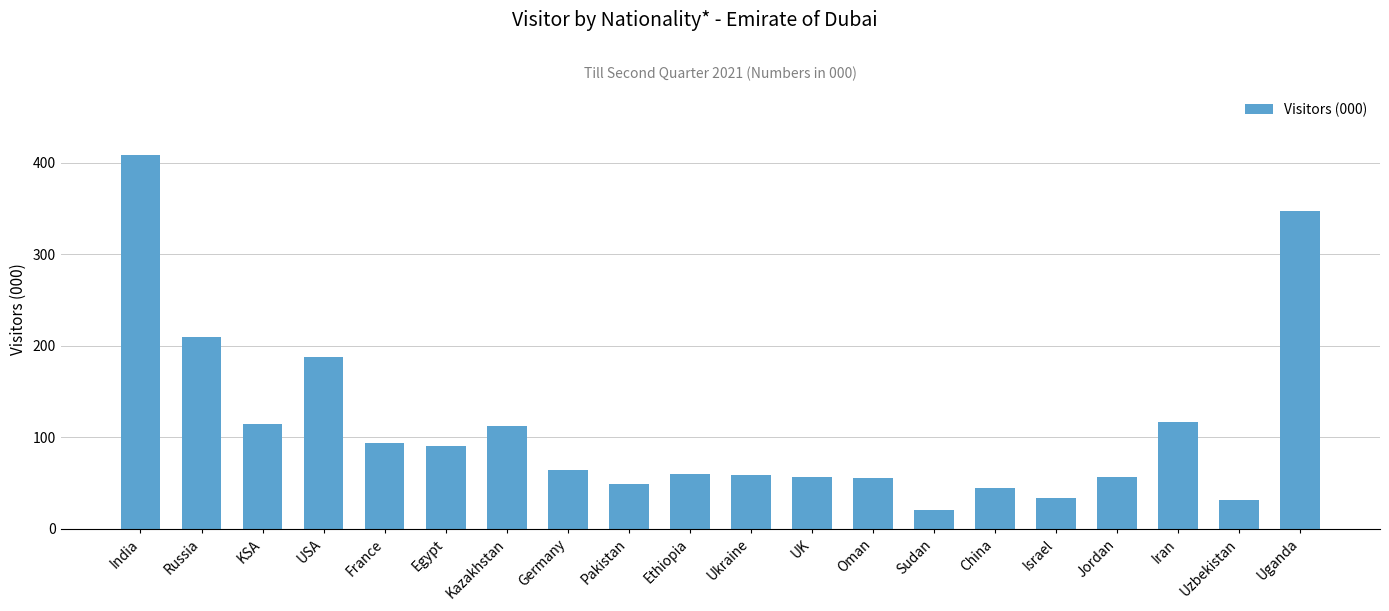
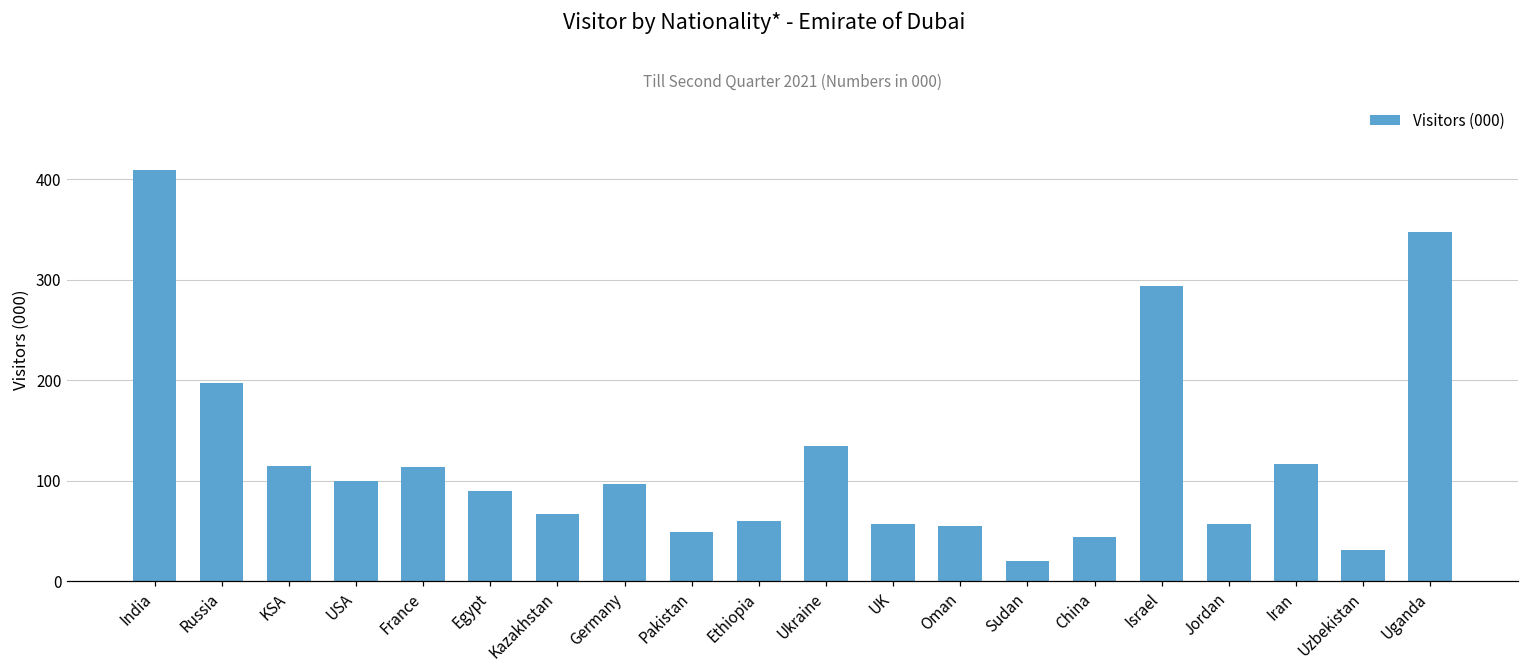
Russia: 210 -> 200
USA: 190 -> 100
France: 90 -> 110
Kazakhstan: 110 -> 70
Germany: 60 -> 100
Ukraine: 60 -> 140
Israel: 30 -> 290
